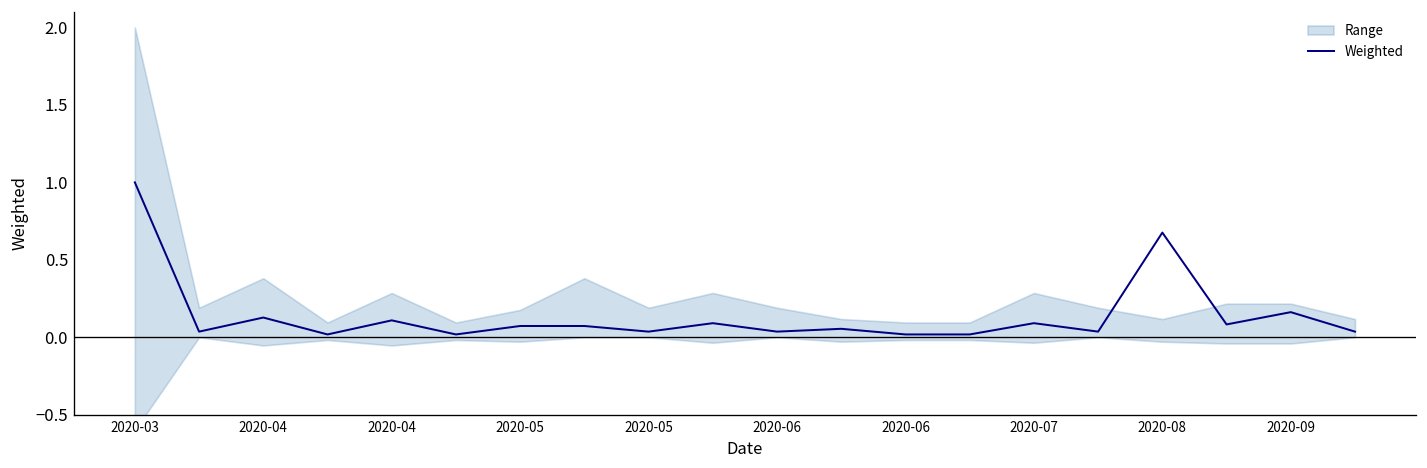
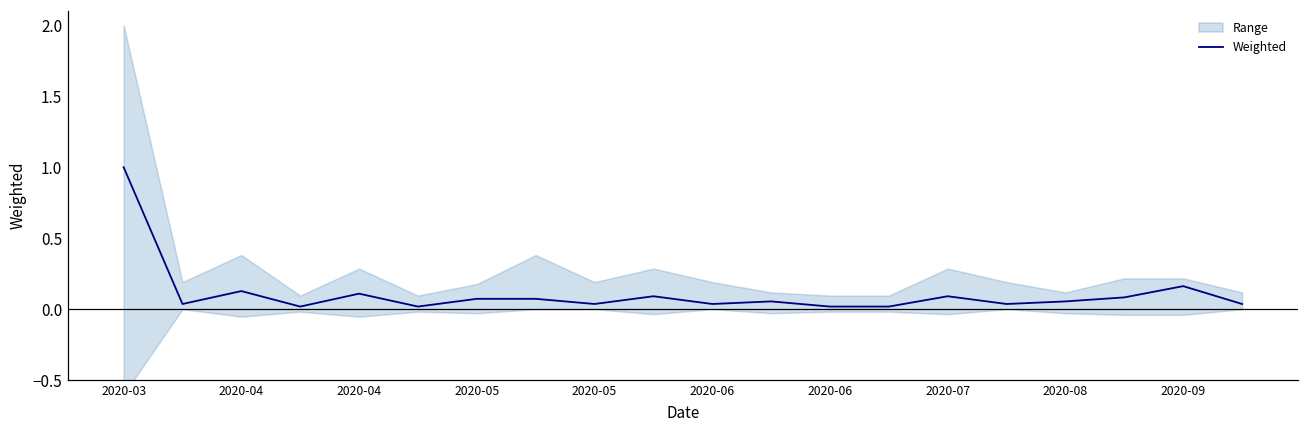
Weighted, 2020-08: 0.68 -> 0.05
